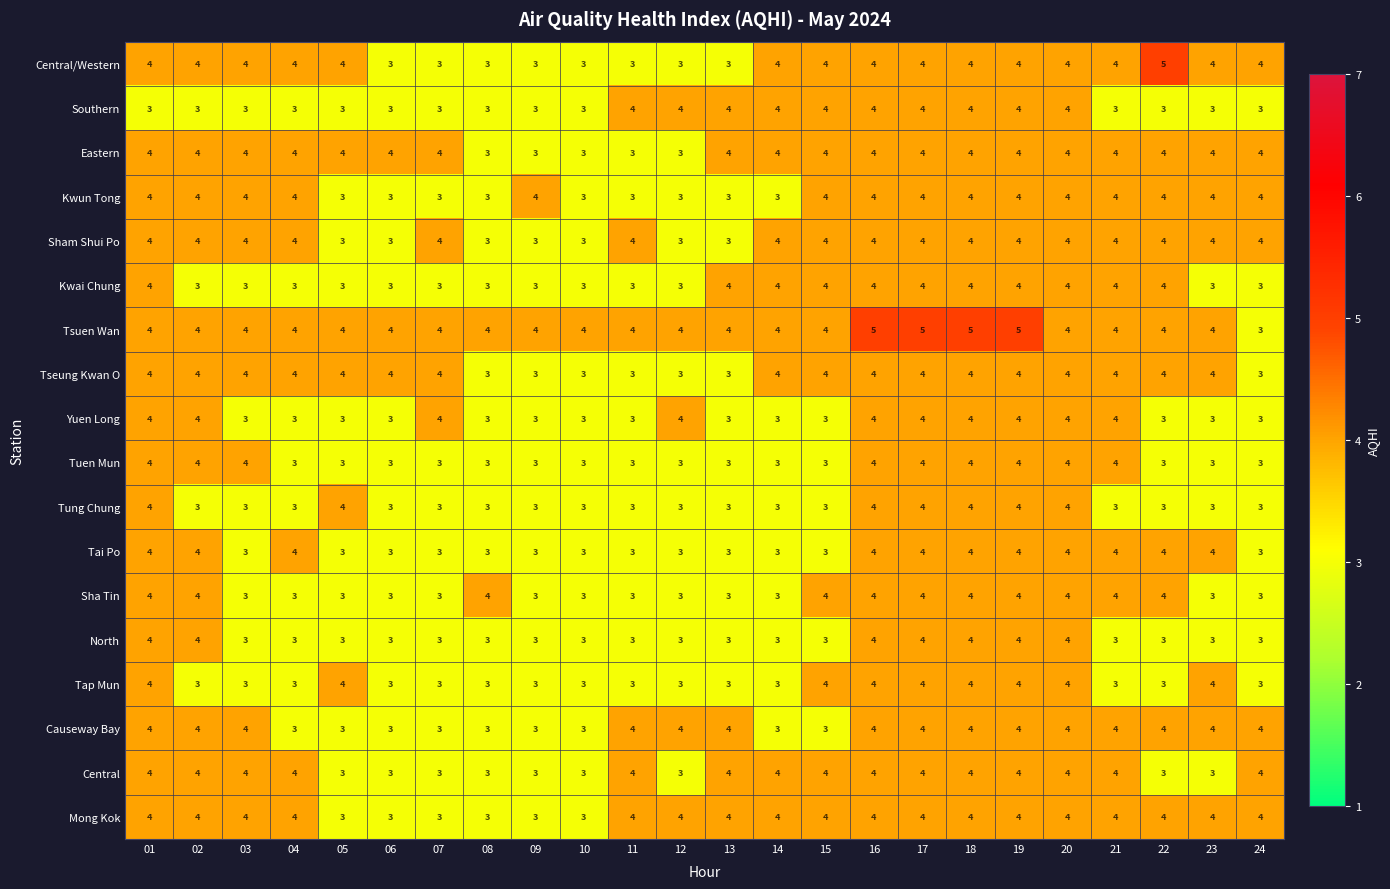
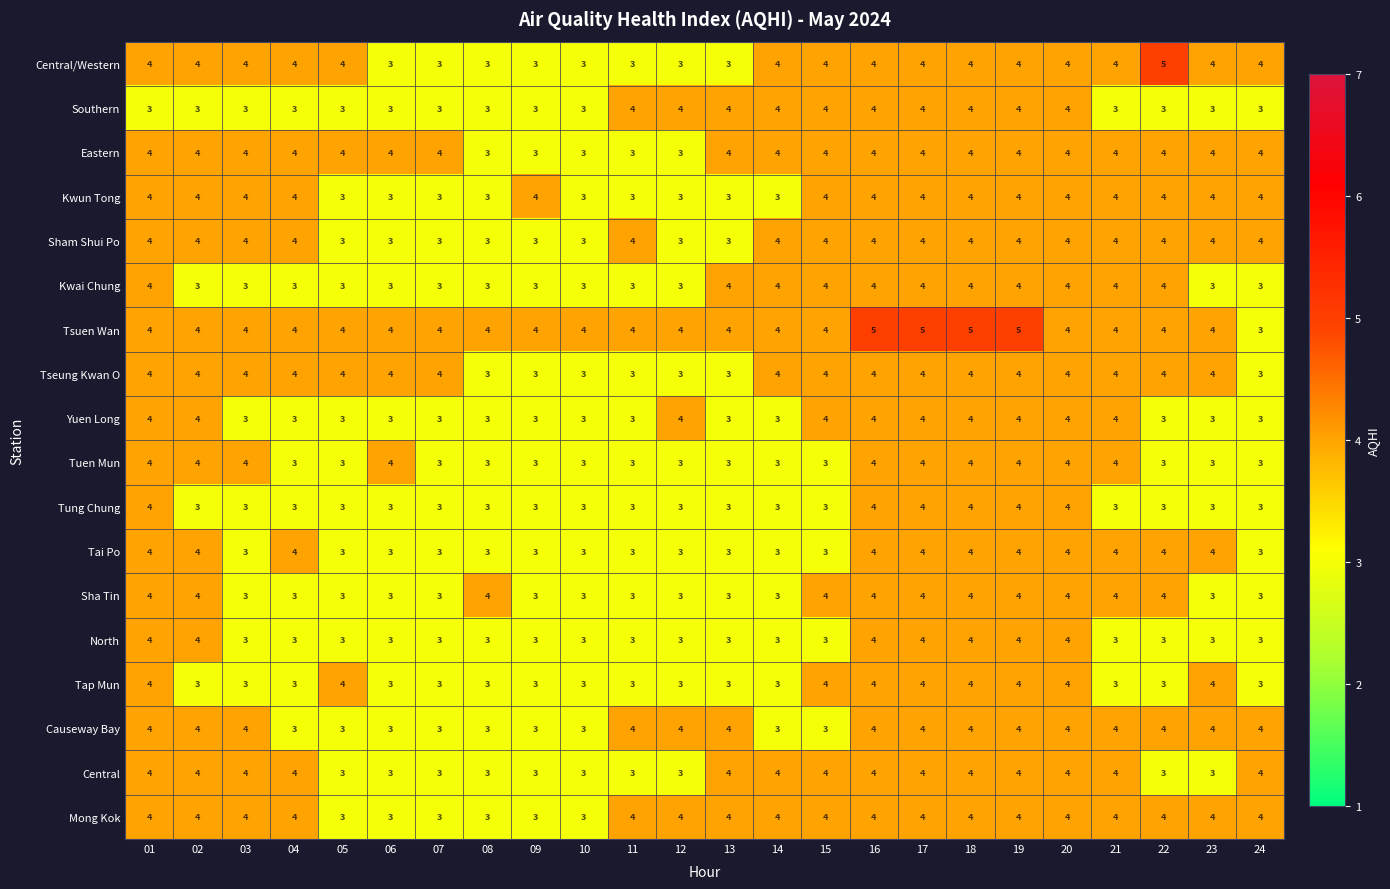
Sham Shui Po, 07: 4 -> 3
Yuen Long, 07: 4 -> 3
Yuen Long, 15: 3 -> 4
Tuen Mun, 06: 3 -> 4
Tung Chung, 05: 4 -> 3
Central, 11: 4 -> 3
